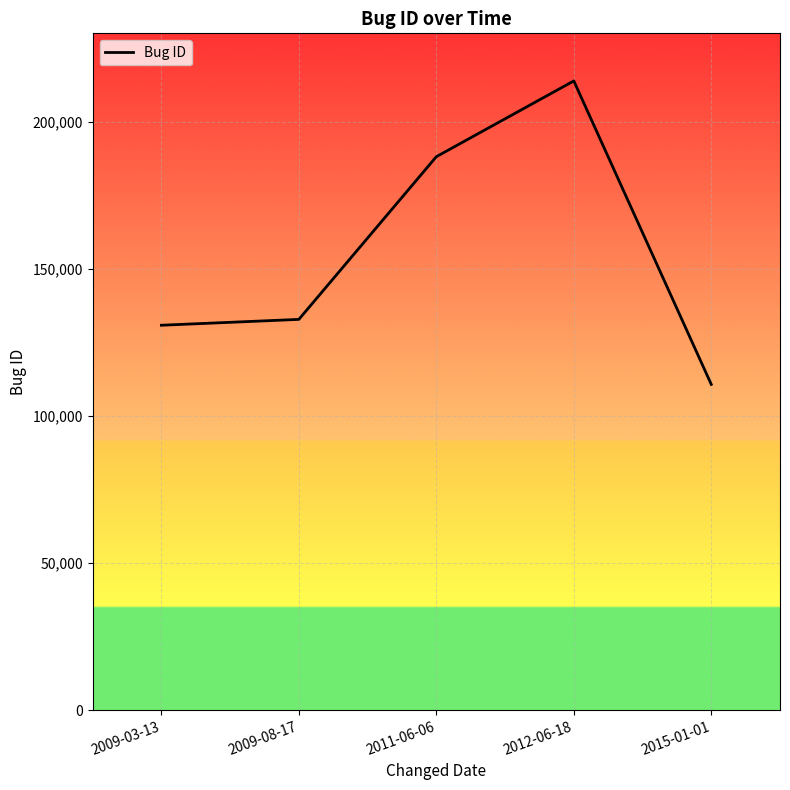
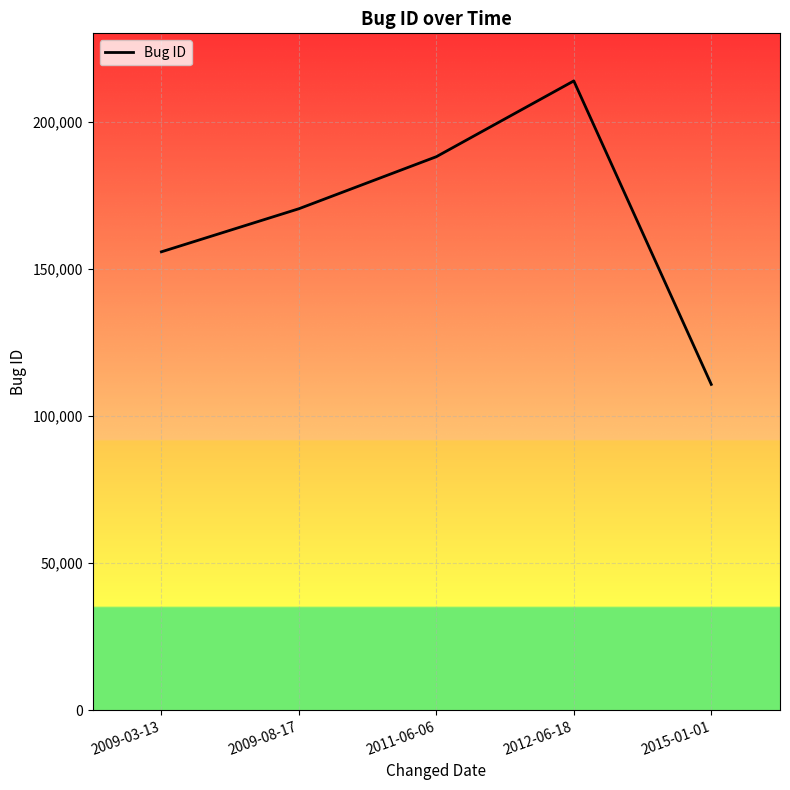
2009-03-13: 131,000 -> 156,000
2009-08-17: 133,000 -> 170,000
